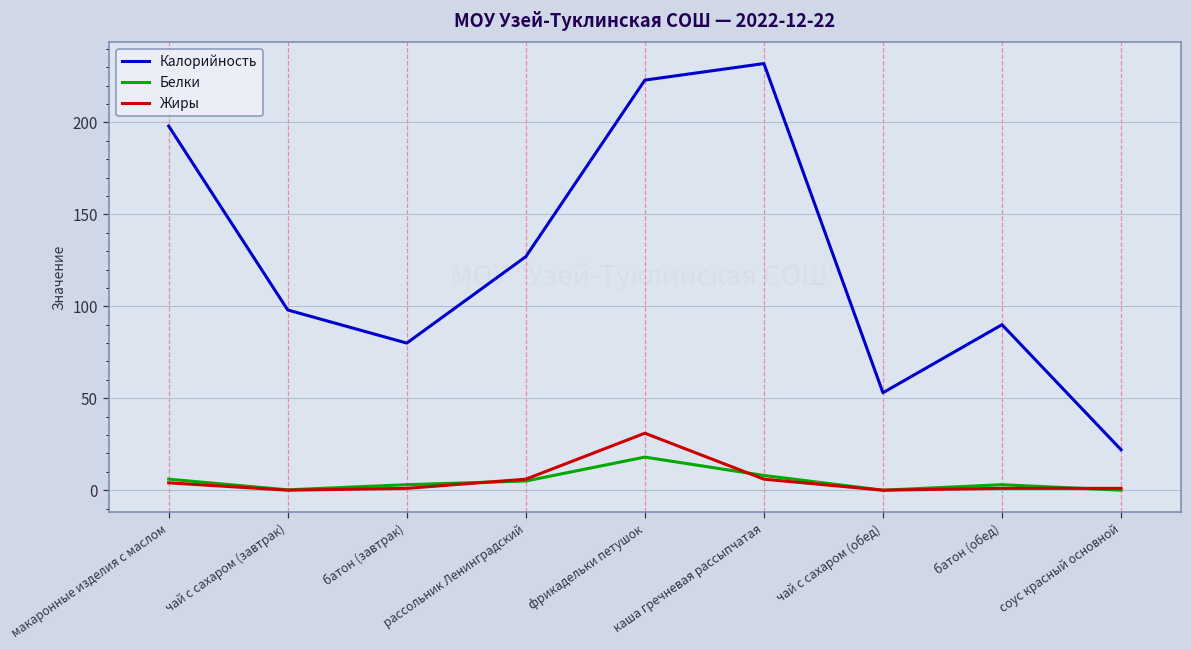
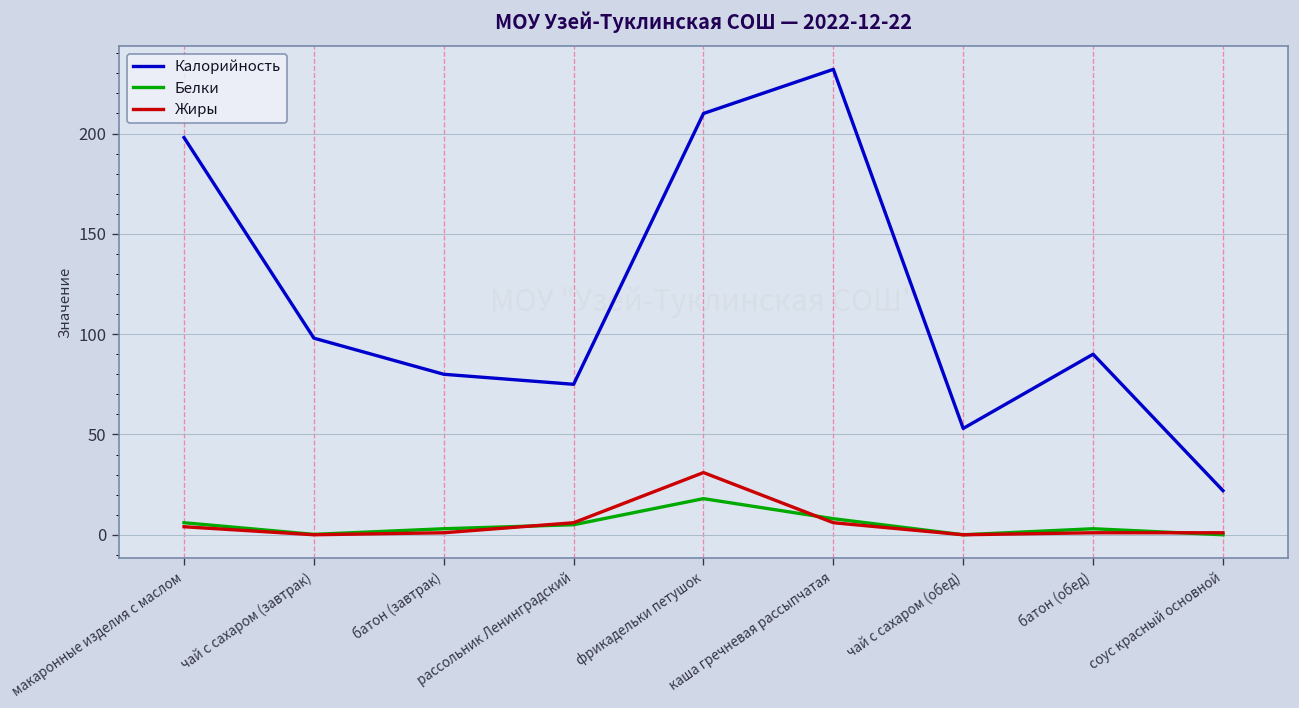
Калорийность, рассольник Ленинградский: 127 -> 75
Калорийность, фрикадельки петушок: 223 -> 210
